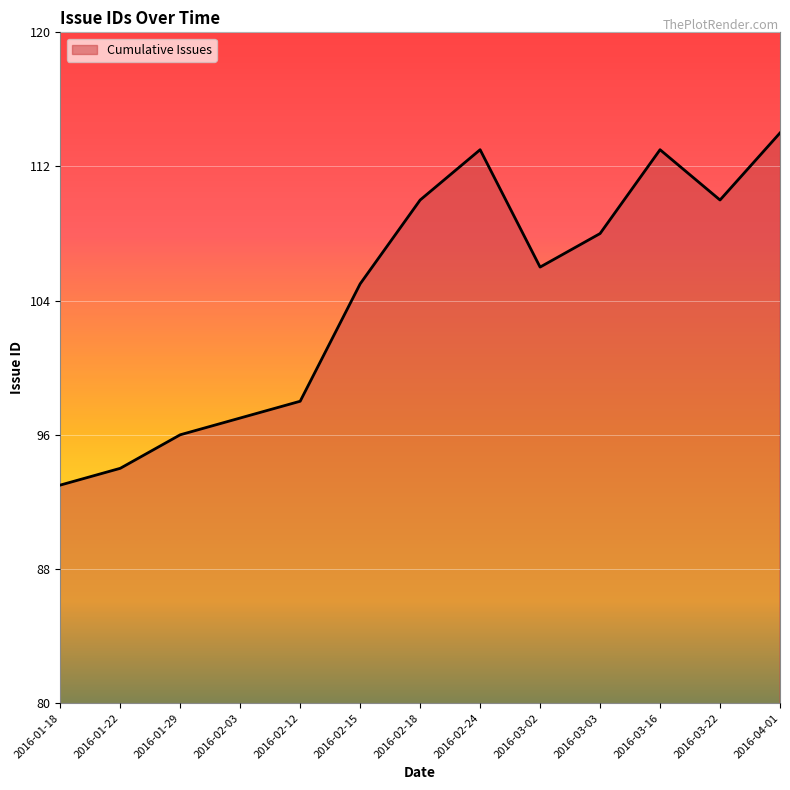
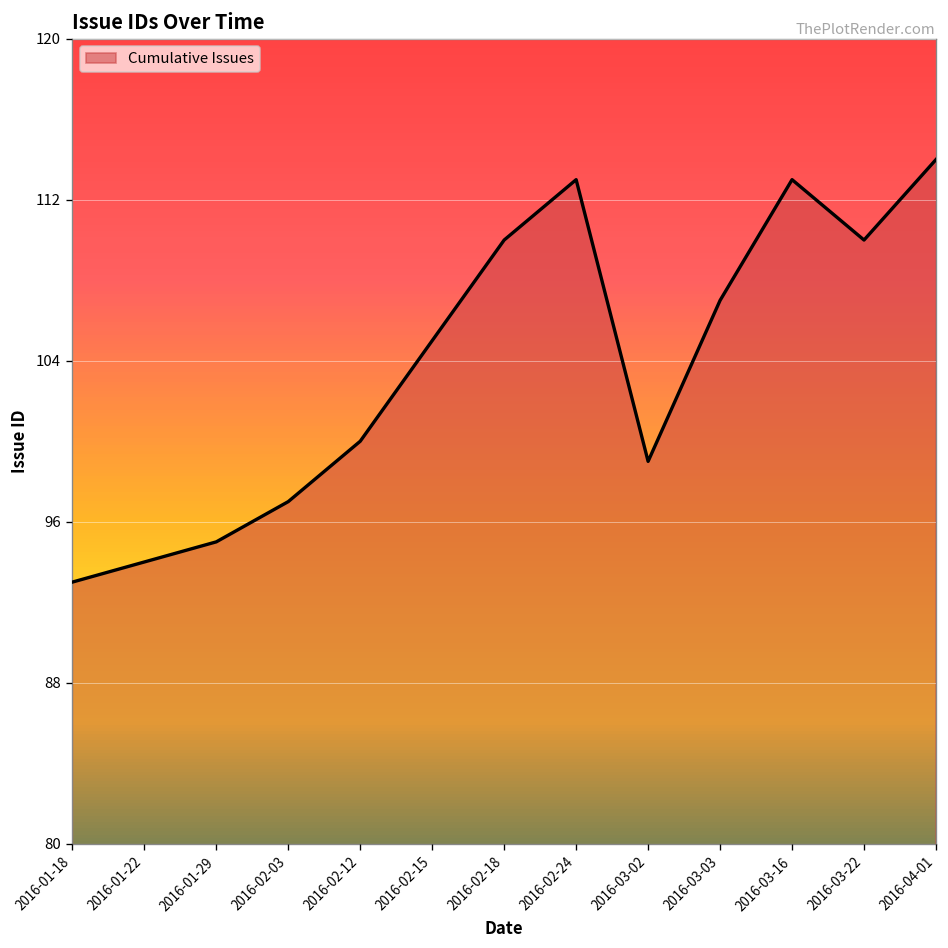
2016-01-29: 96 -> 95
2016-02-12: 98 -> 100
2016-03-02: 106 -> 99
2016-03-03: 108 -> 107
